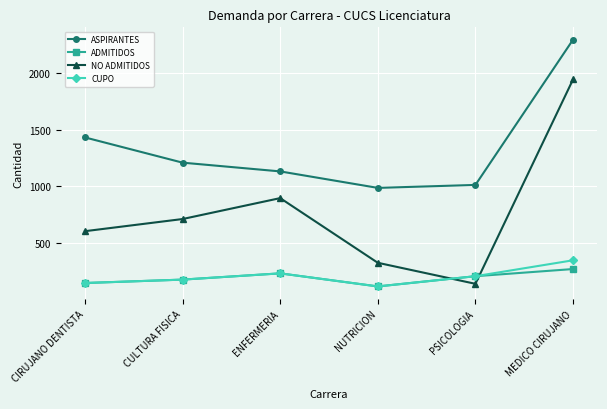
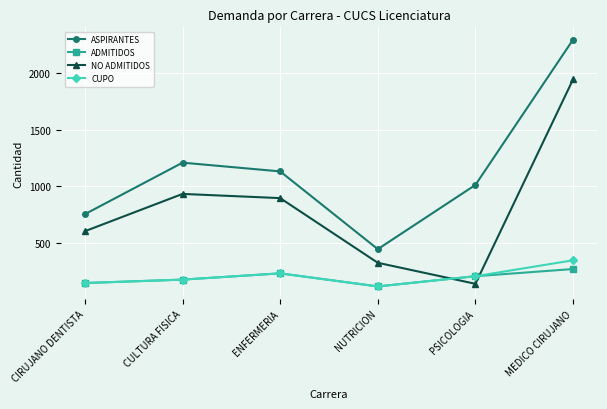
ASPIRANTES, CIRUJANO DENTISTA: 1430 -> 760
NO ADMITIDOS, CULTURA FISICA: 710 -> 930
ASPIRANTES, NUTRICION: 990 -> 450
